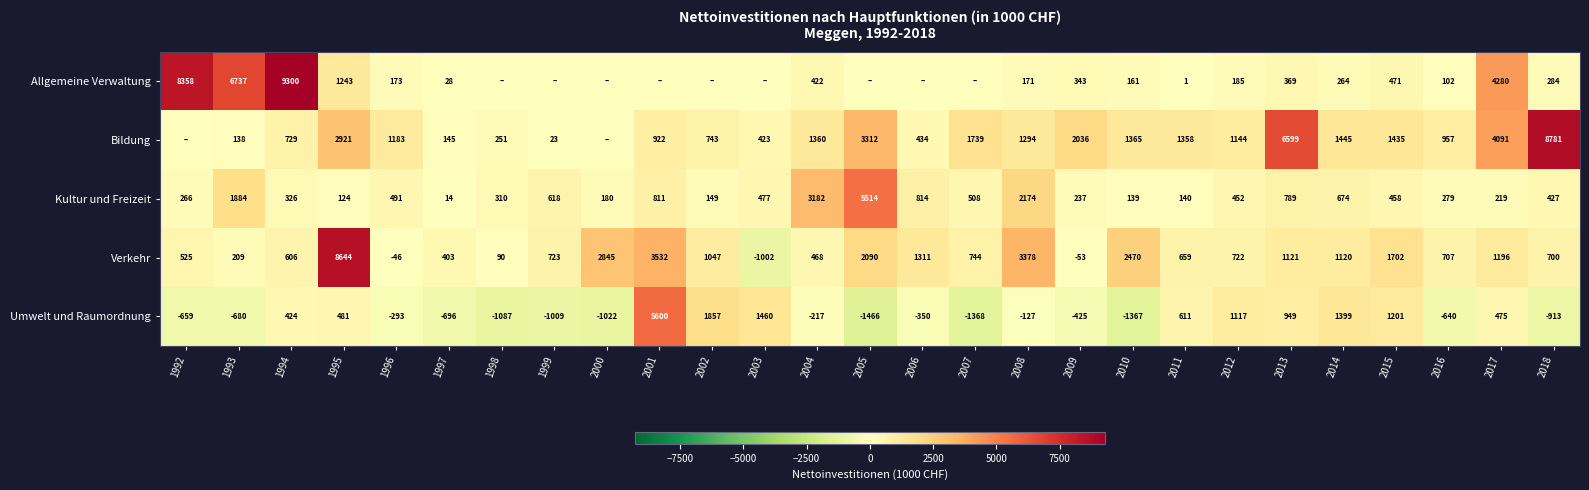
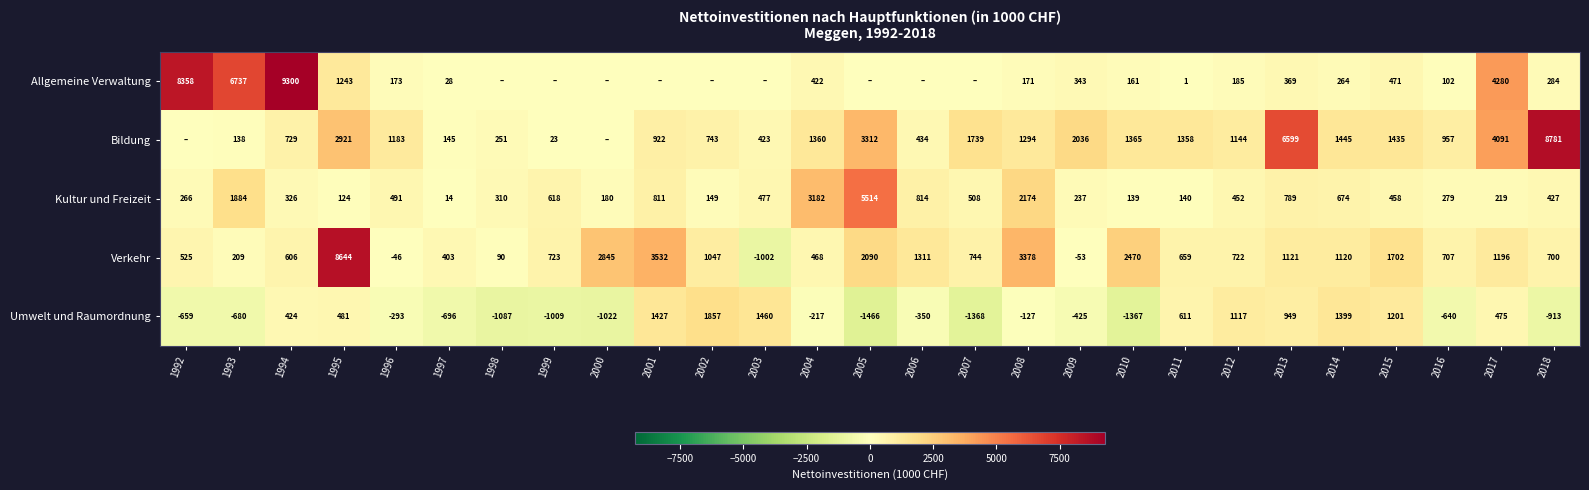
Umwelt und Raumordnung, 2001: 5600 -> 1427
